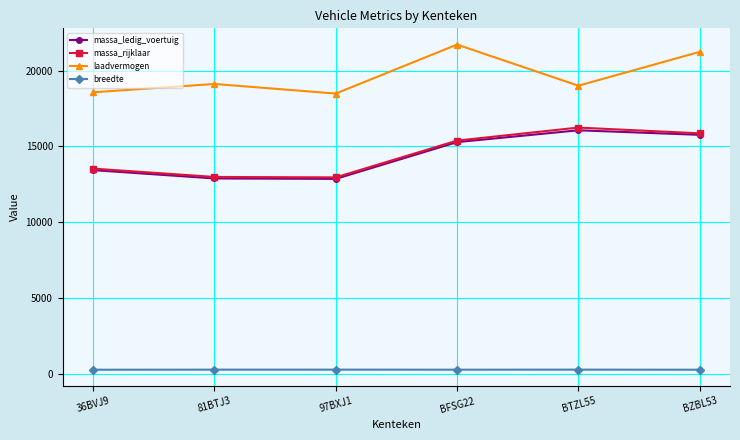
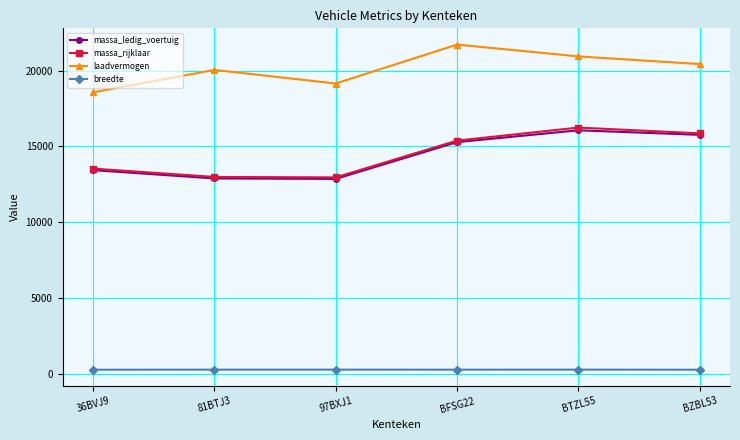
laadvermogen, 81BTJ3: 19100 -> 20000
laadvermogen, 97BXJ1: 18500 -> 19100
laadvermogen, BTZL55: 19000 -> 20900
laadvermogen, BZBL53: 21200 -> 20400
